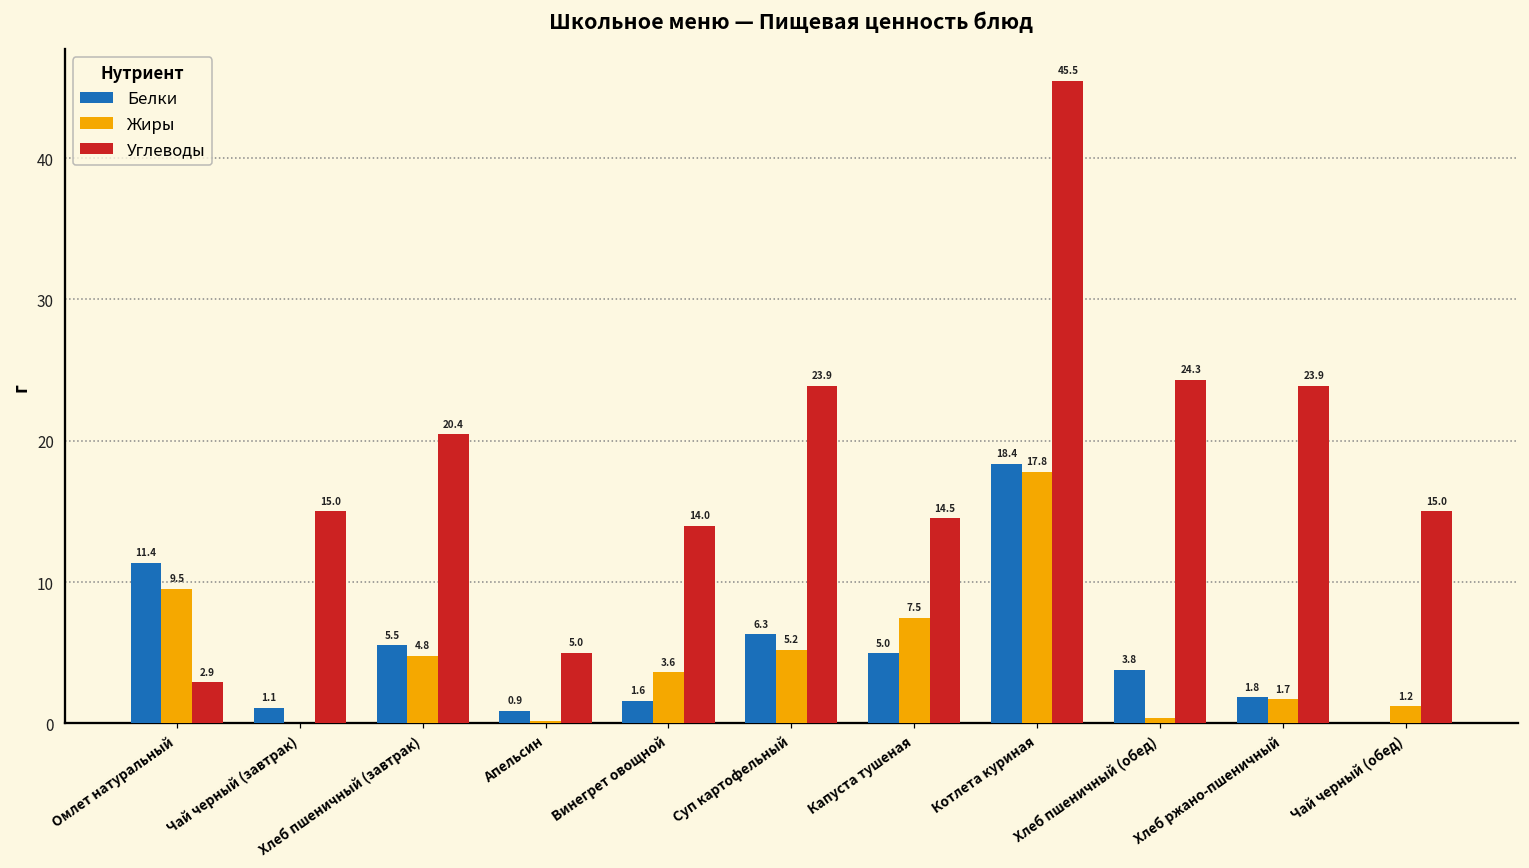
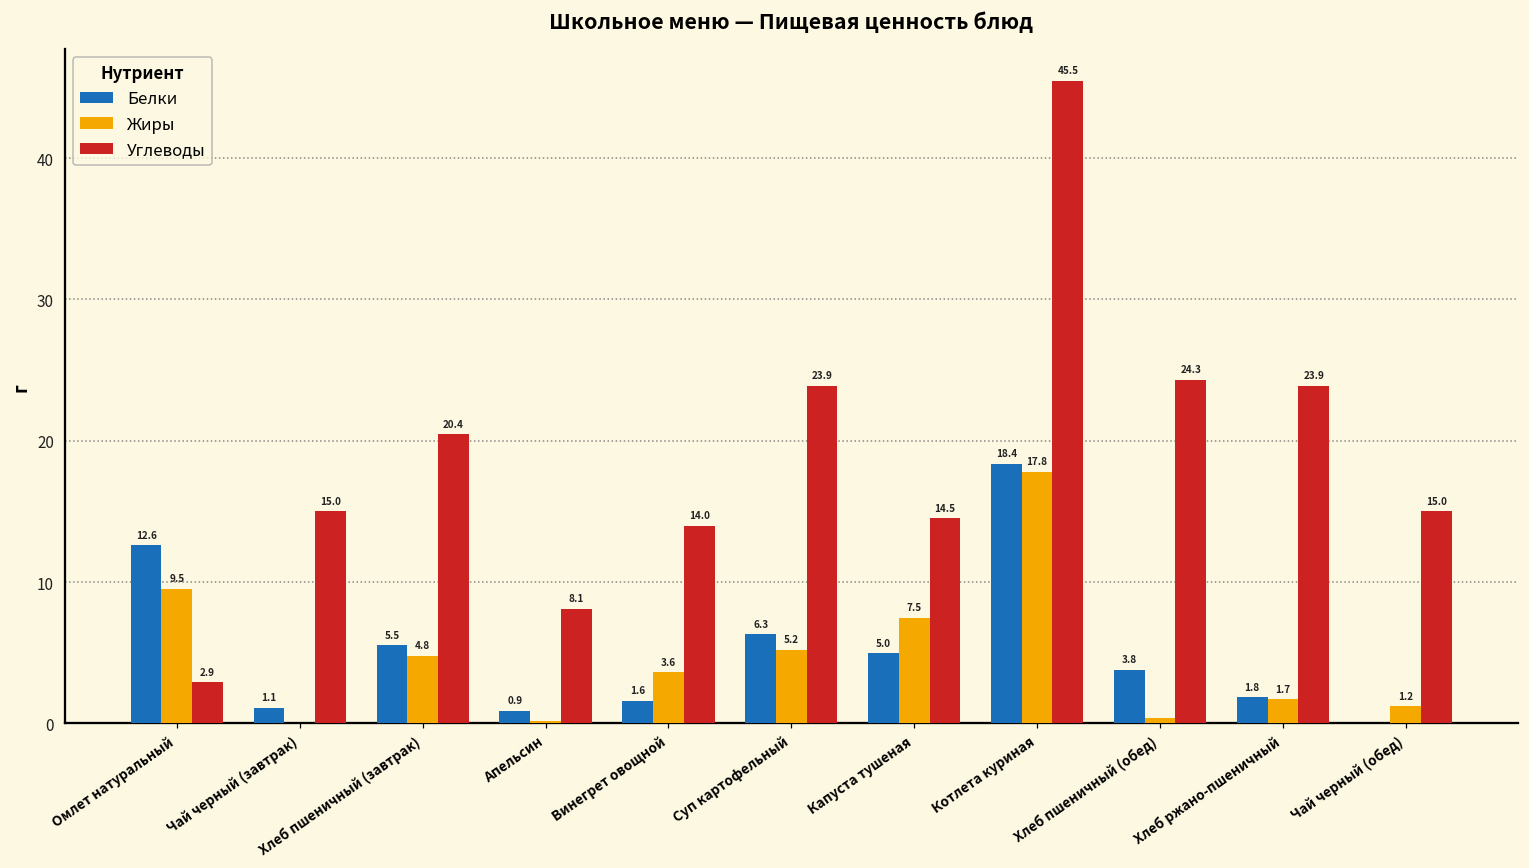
Белки, Омлет натуральный: 11.4 -> 12.6
Углеводы, Апельсин: 5.0 -> 8.1
